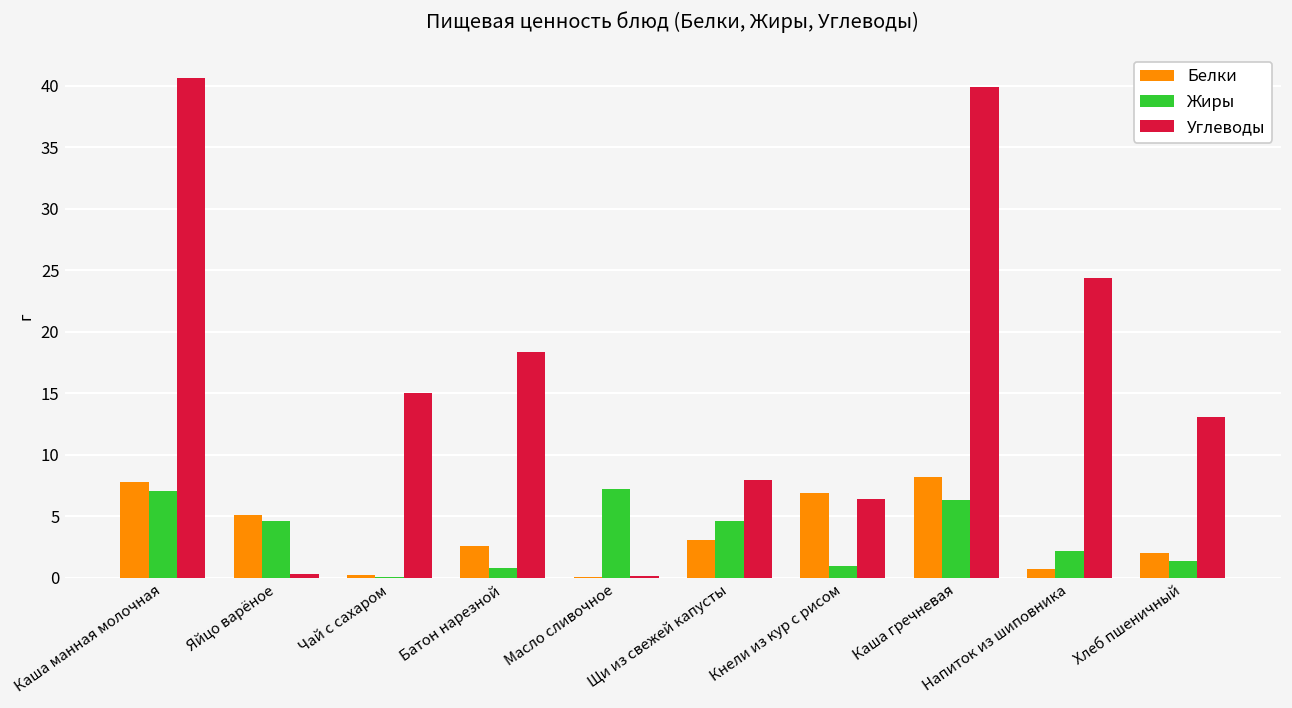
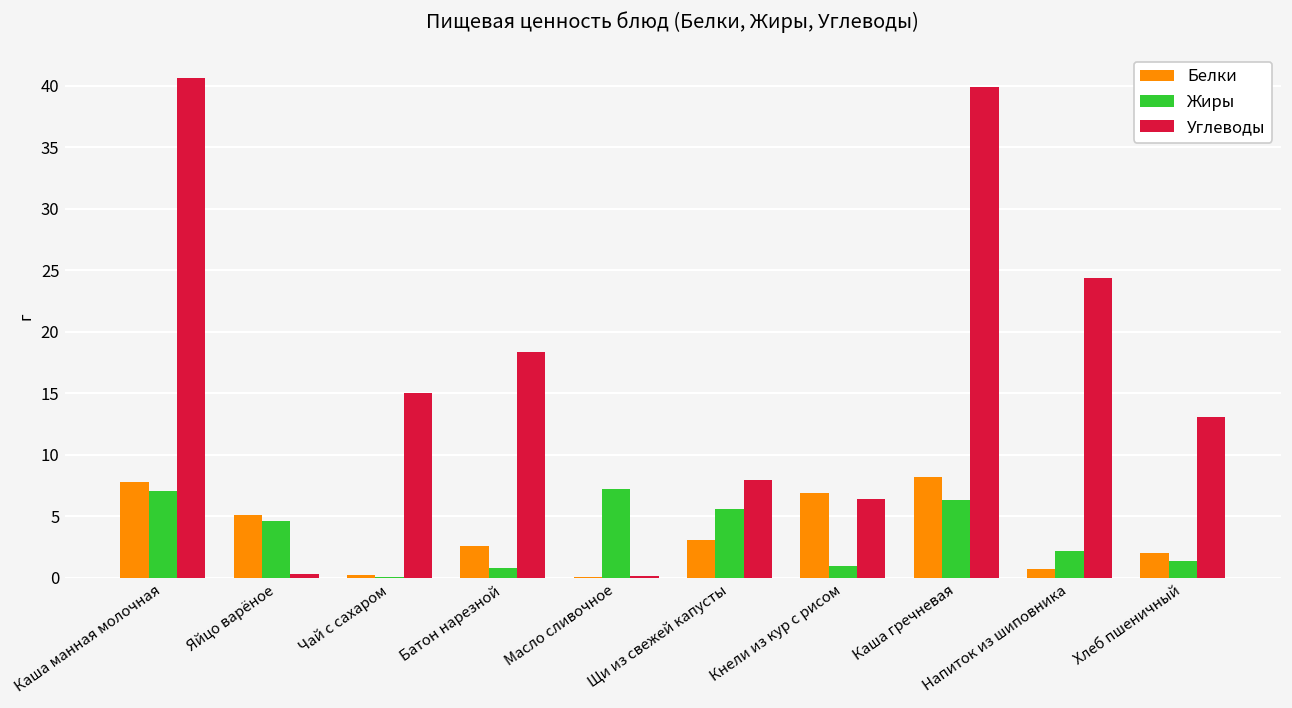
Жиры, Щи из свежей капусты: 4.6 -> 5.6
